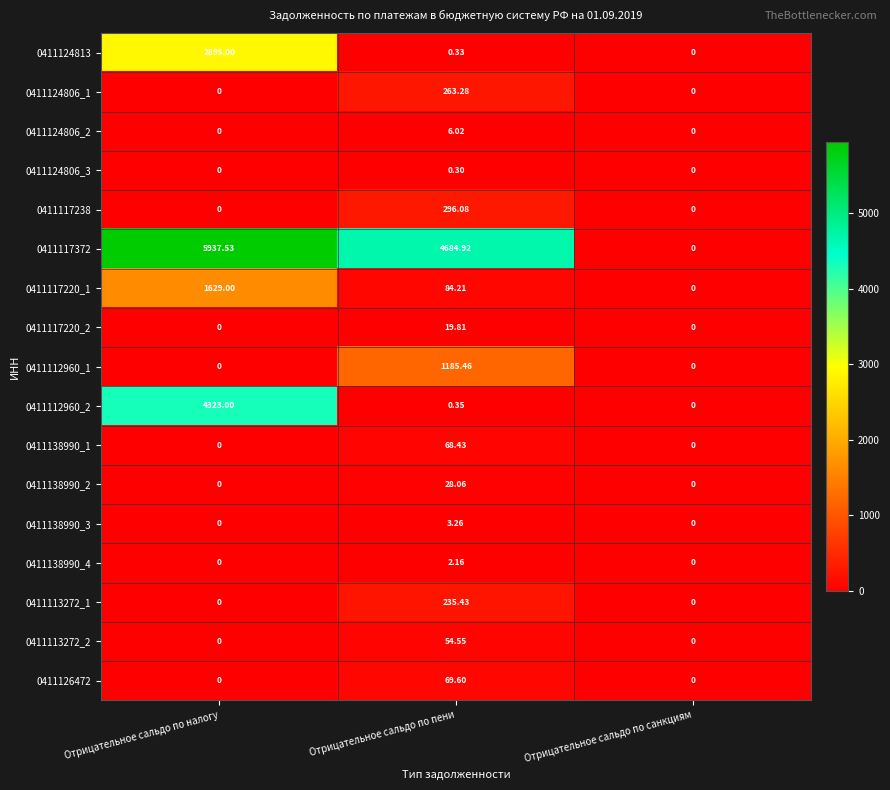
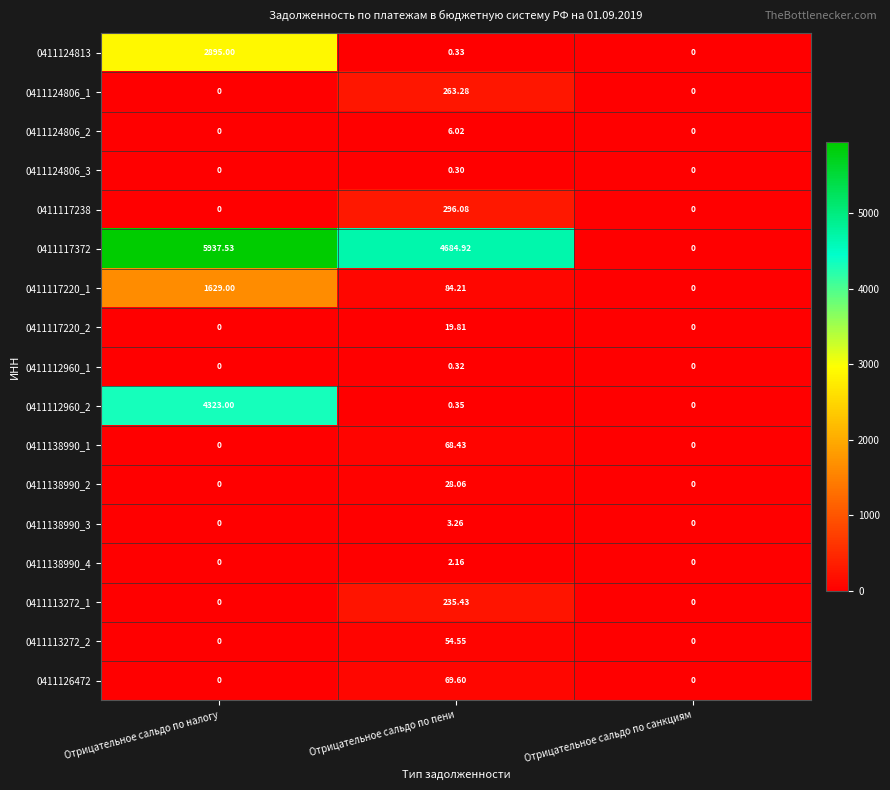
0411112960_1, Отрицательное сальдо по пени: 1185.46 -> 0.32
